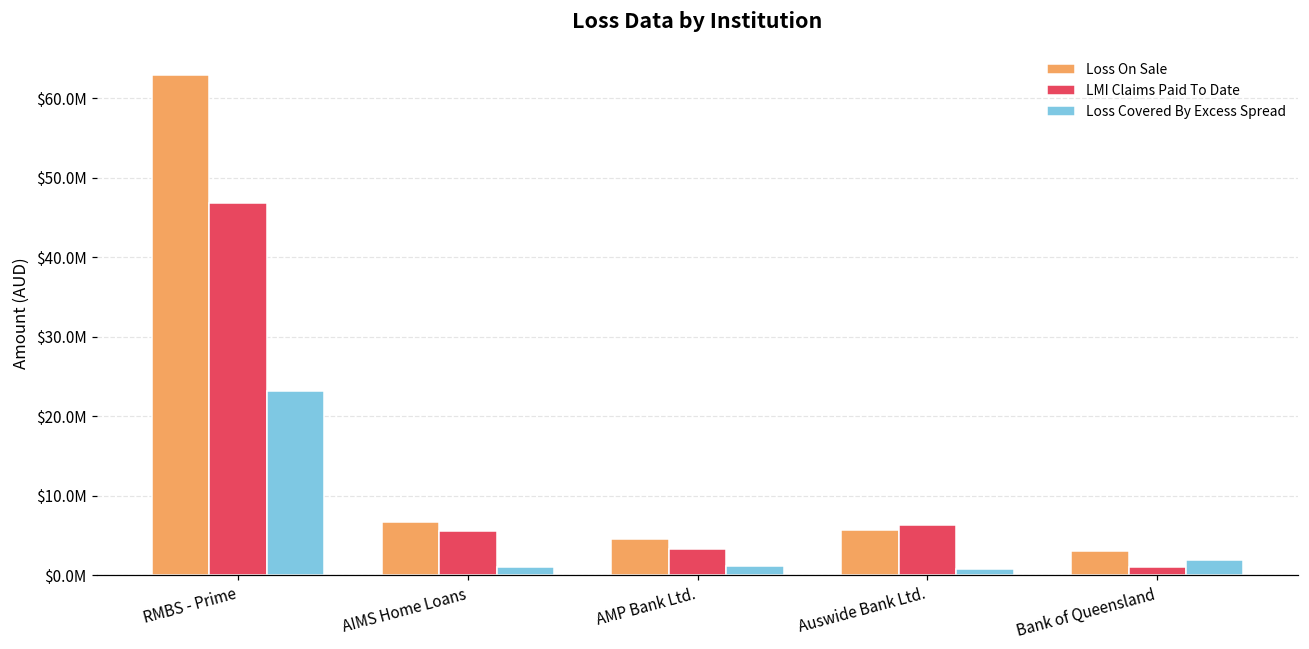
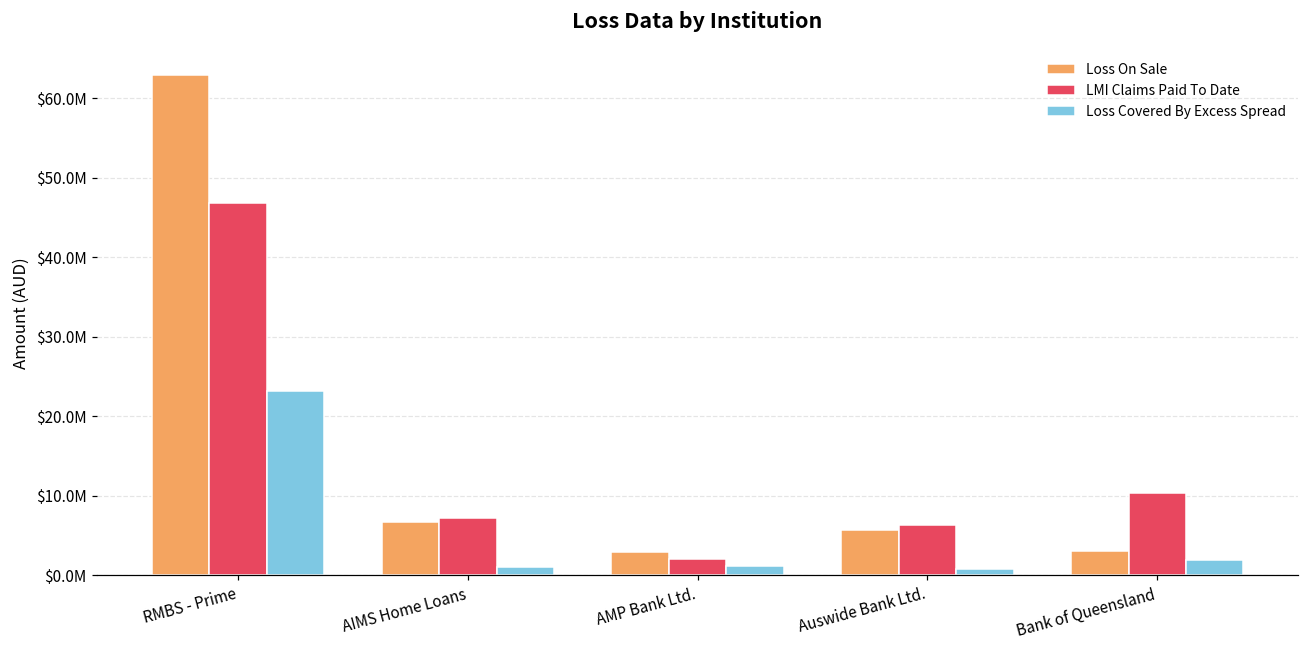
LMI Claims Paid To Date, AIMS Home Loans: $6000000 -> $7000000
Loss On Sale, AMP Bank Ltd.: $5000000 -> $3000000
LMI Claims Paid To Date, AMP Bank Ltd.: $3000000 -> $2000000
LMI Claims Paid To Date, Bank of Queensland: $1000000 -> $10000000
